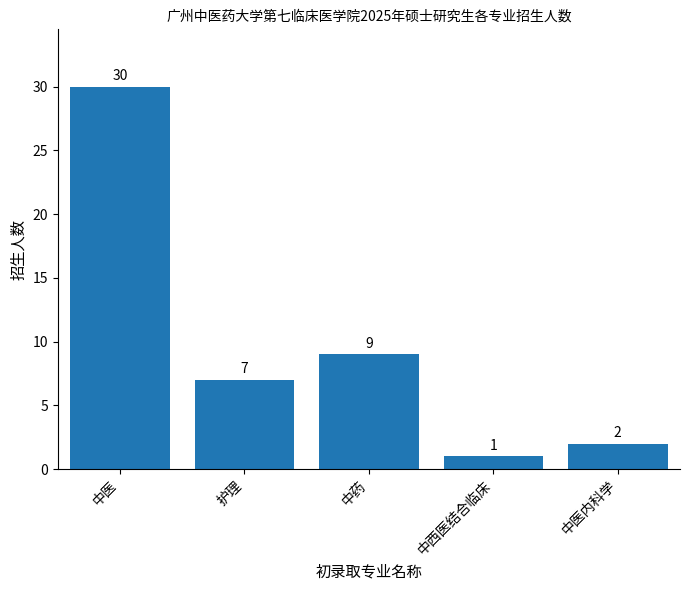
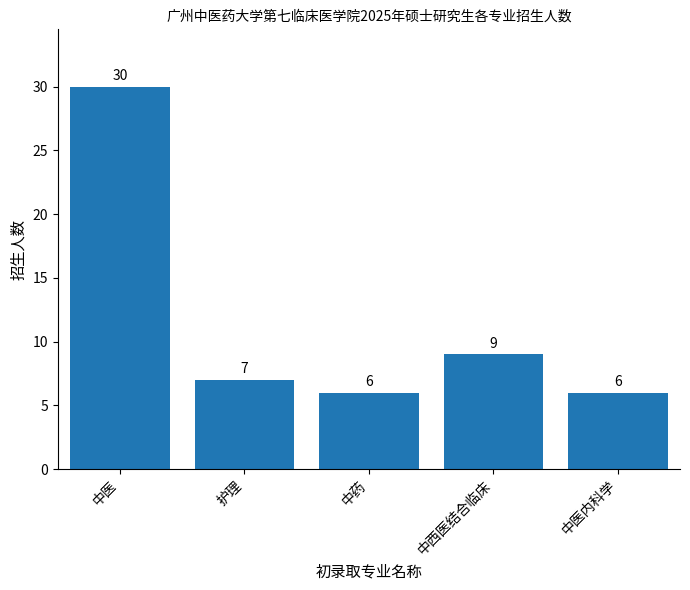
中药: 9 -> 6
中西医结合临床: 1 -> 9
中医内科学: 2 -> 6
